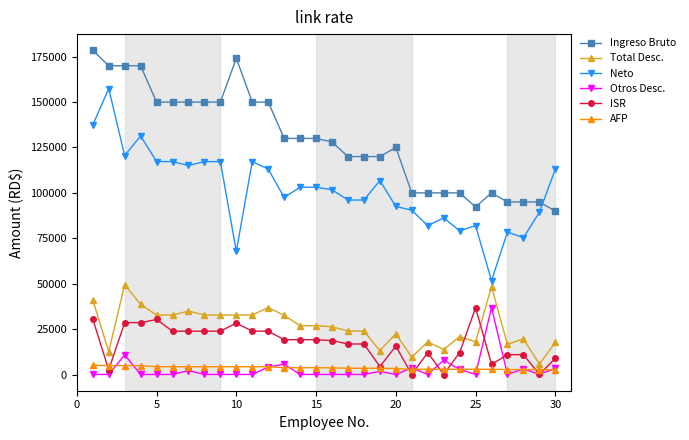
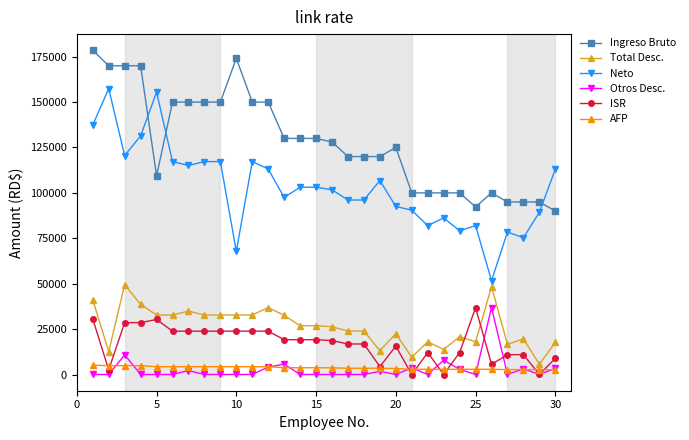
Ingreso Bruto, 5: 150000 -> 109000
Neto, 5: 117000 -> 155000
ISR, 10: 28000 -> 24000
